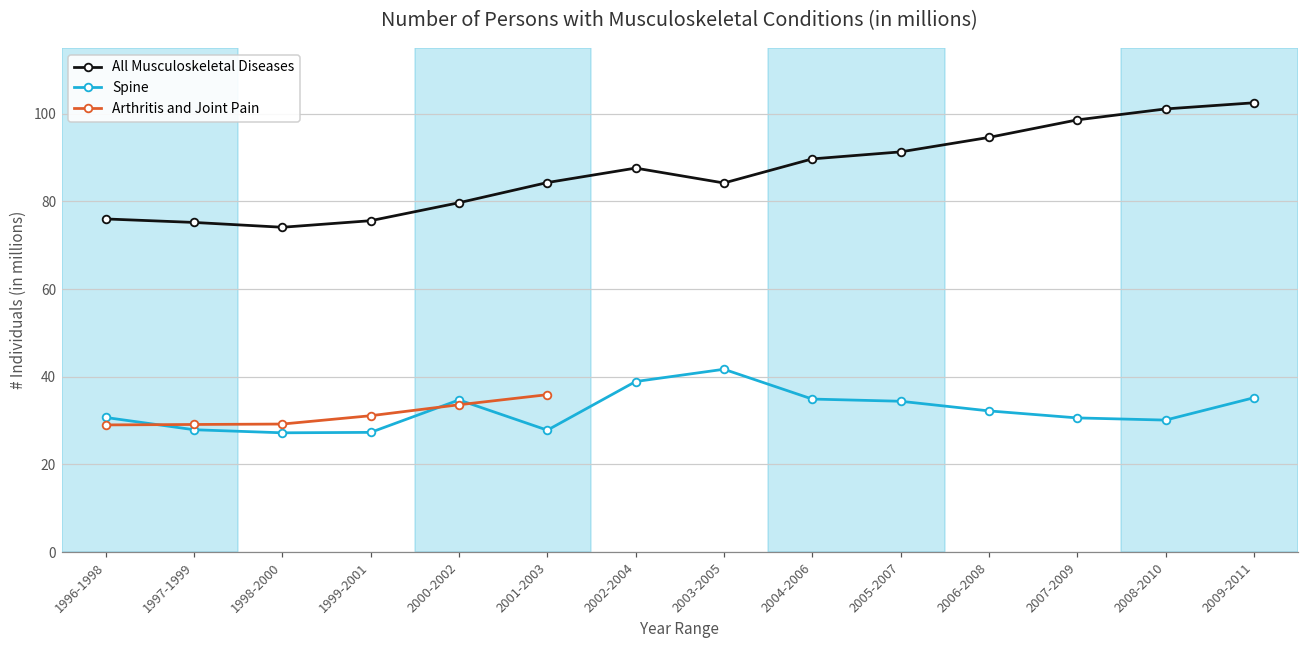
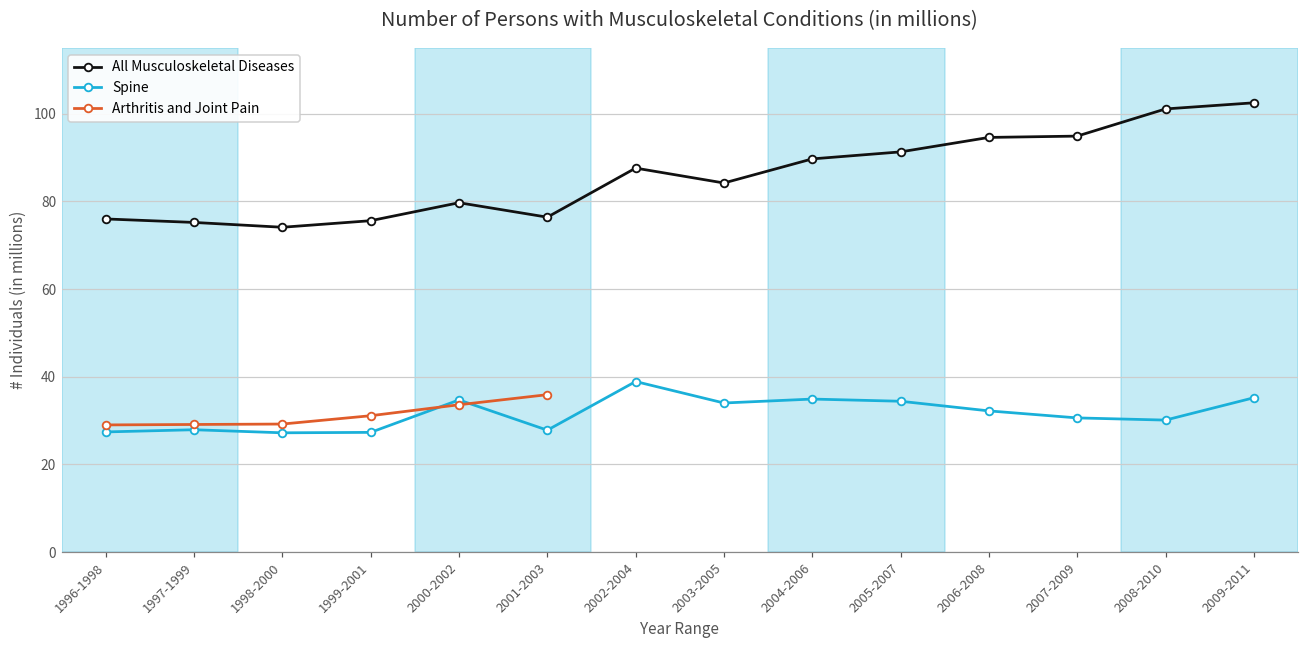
Spine, 1996-1998: 31 -> 27
All Musculoskeletal Diseases, 2001-2003: 84 -> 76
Spine, 2003-2005: 42 -> 34
All Musculoskeletal Diseases, 2007-2009: 99 -> 95
